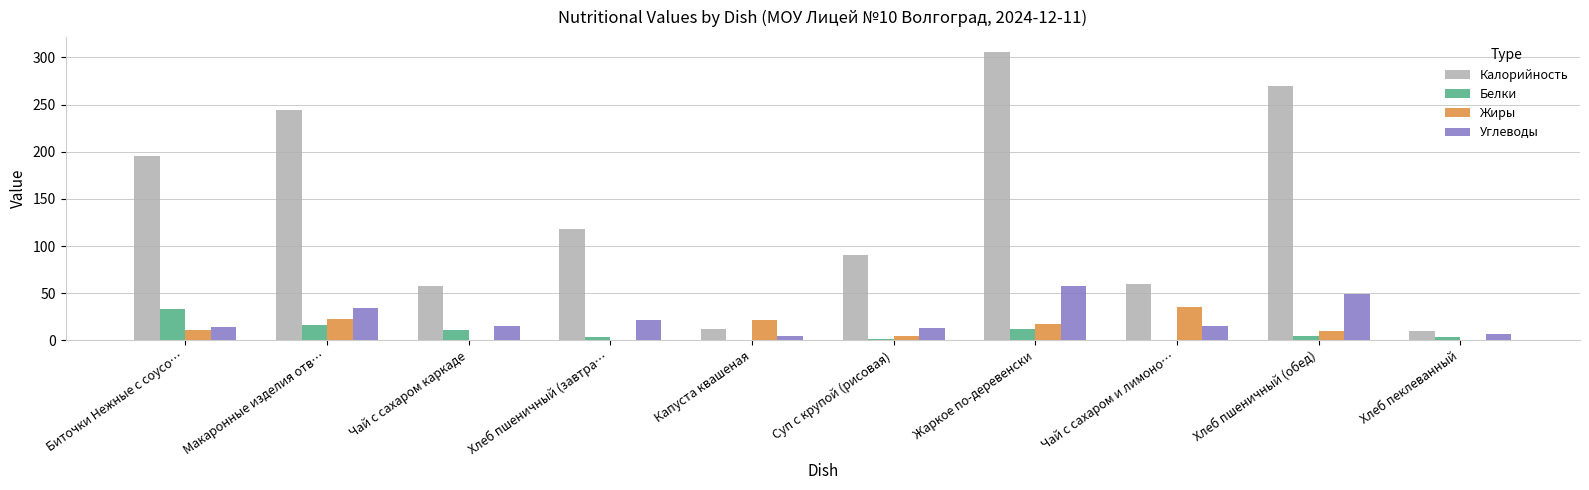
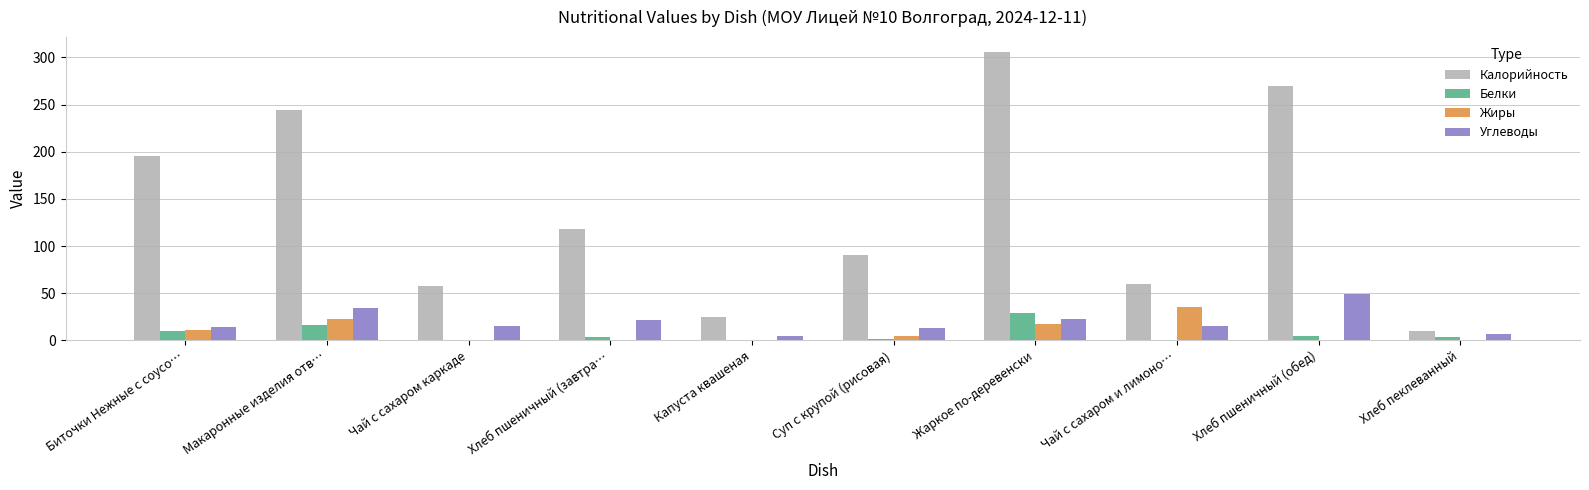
Белки, Биточки Нежные с соусо…: 30 -> 10
Белки, Чай с сахаром каркаде: 10 -> 0
Калорийность, Капуста квашеная: 10 -> 20
Жиры, Капуста квашеная: 20 -> 0
Белки, Жаркое по-деревенски: 10 -> 30
Углеводы, Жаркое по-деревенски: 60 -> 20
Жиры, Хлеб пшеничный (обед): 10 -> 0
